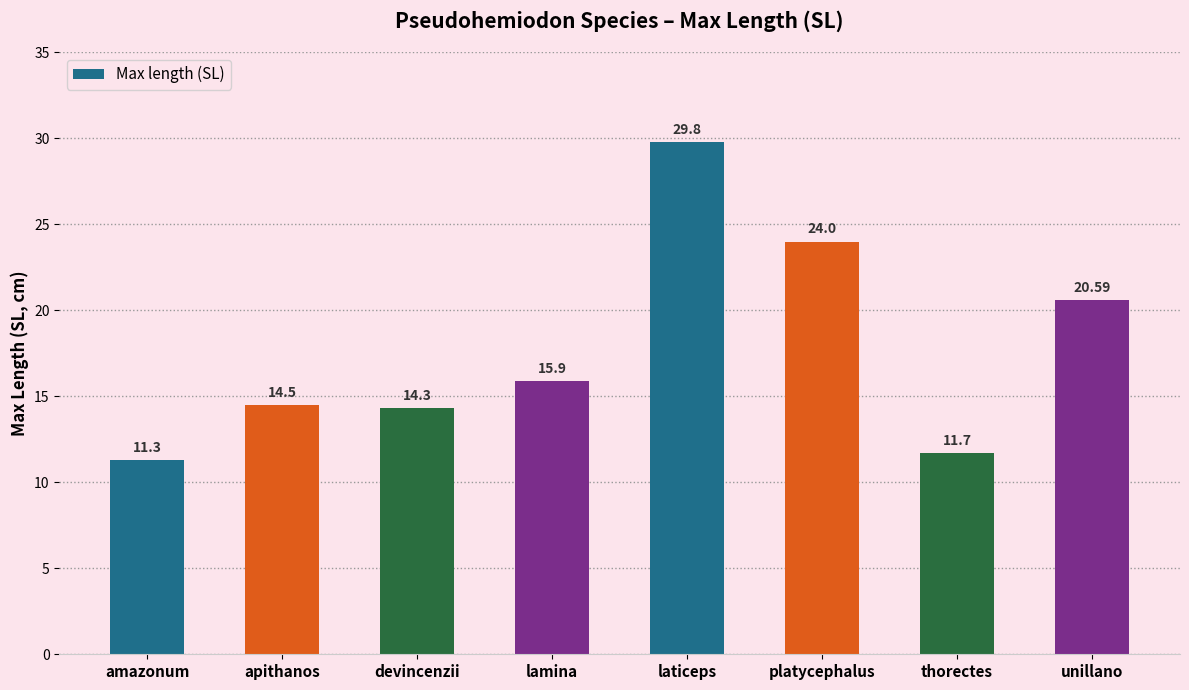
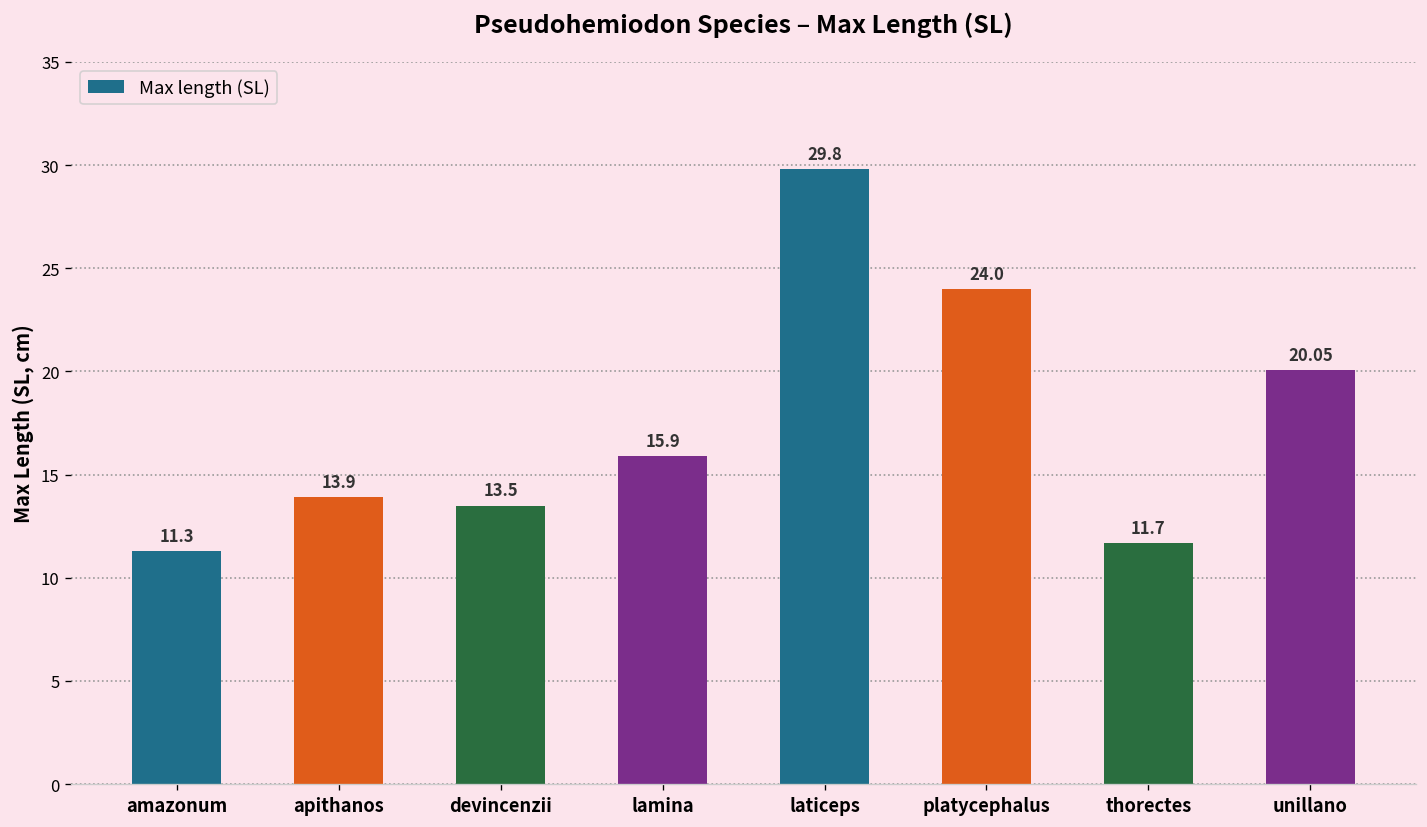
apithanos: 14.5 -> 13.9
devincenzii: 14.3 -> 13.5
unillano: 20.59 -> 20.05
